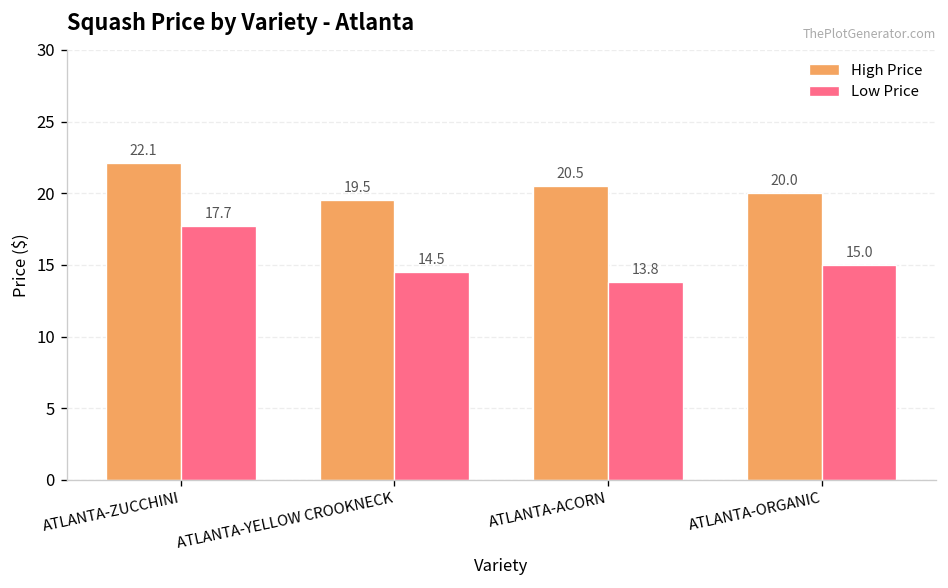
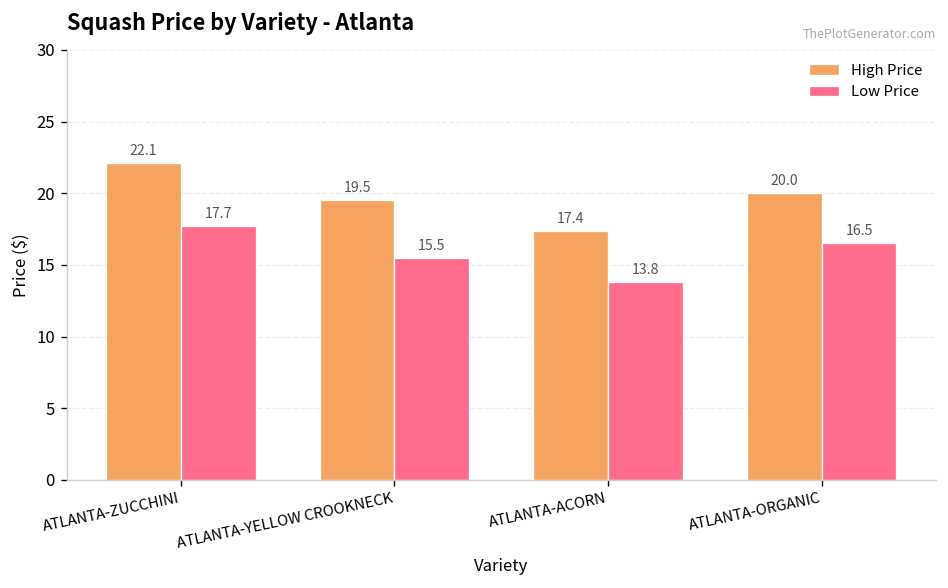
Low Price, ATLANTA-YELLOW CROOKNECK: 14.5 -> 15.5
High Price, ATLANTA-ACORN: 20.5 -> 17.4
Low Price, ATLANTA-ORGANIC: 15.0 -> 16.5
